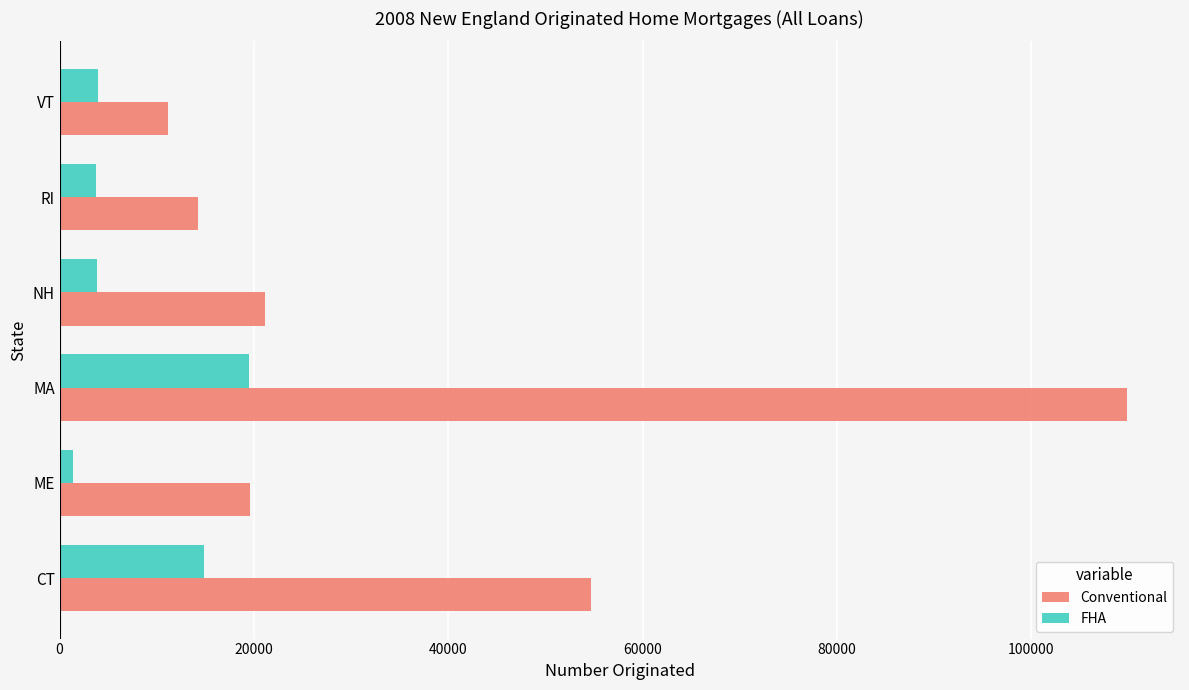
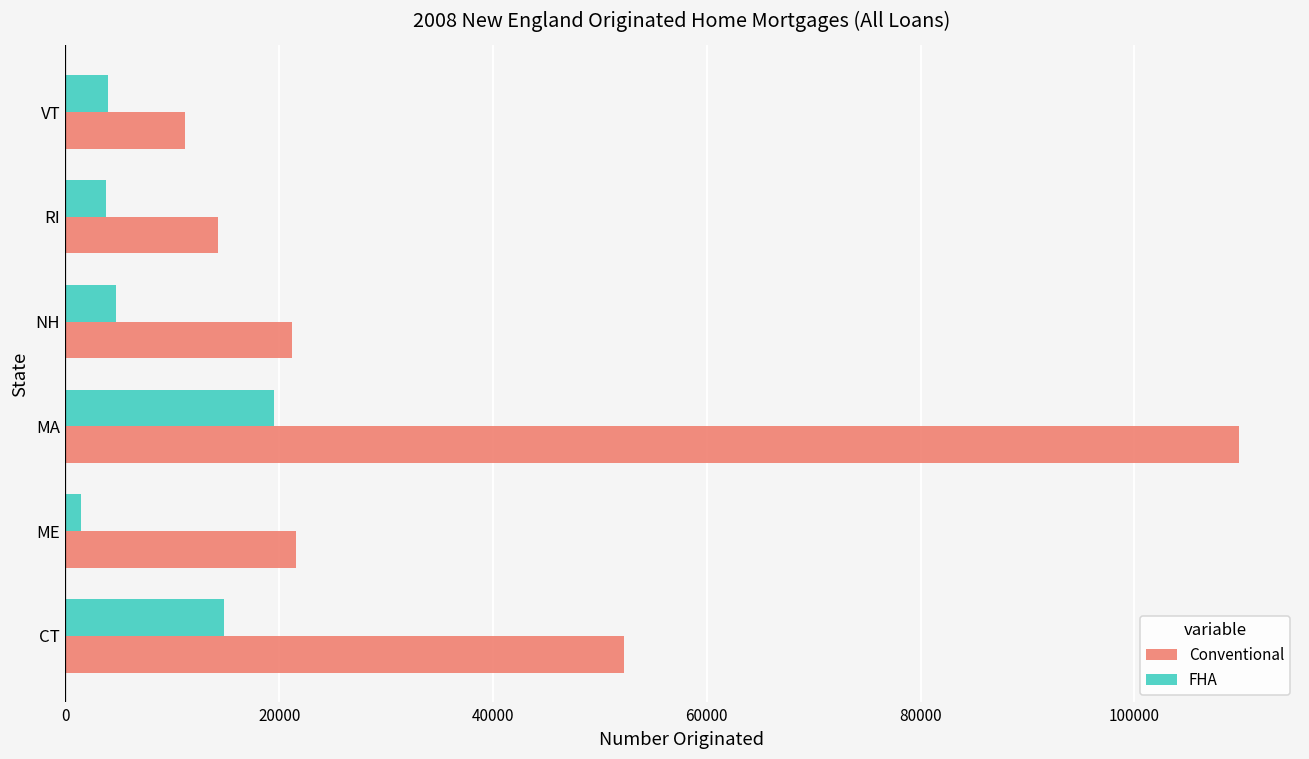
FHA, NH: 4000 -> 5000
Conventional, ME: 20000 -> 22000
Conventional, CT: 55000 -> 52000
